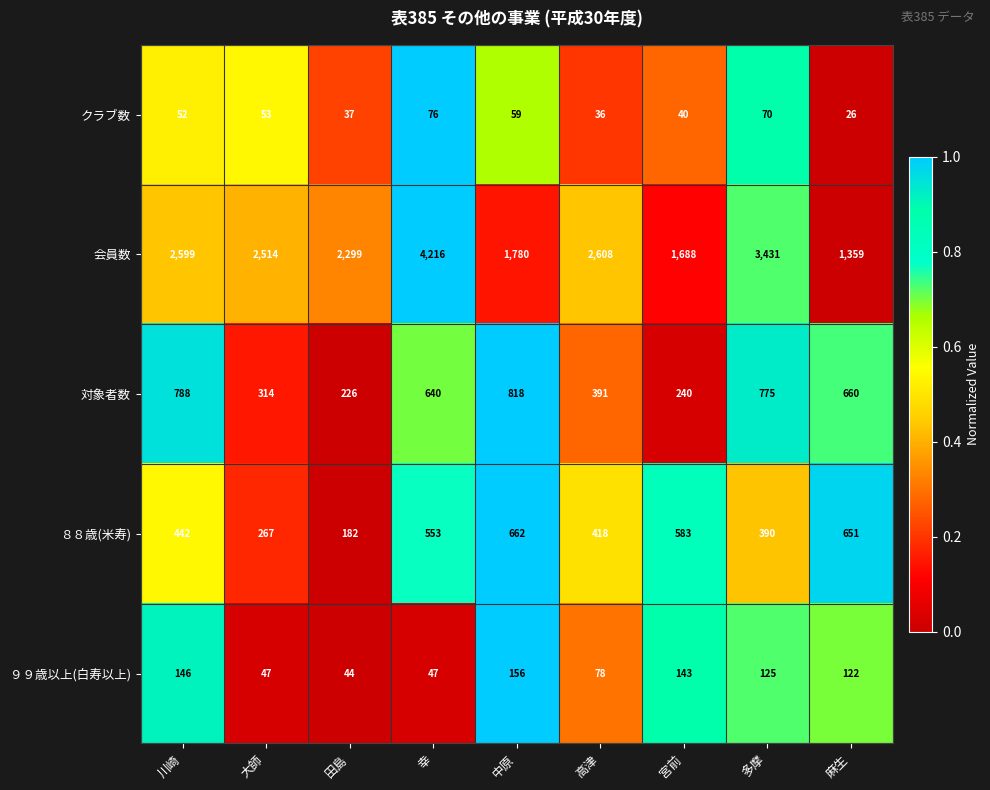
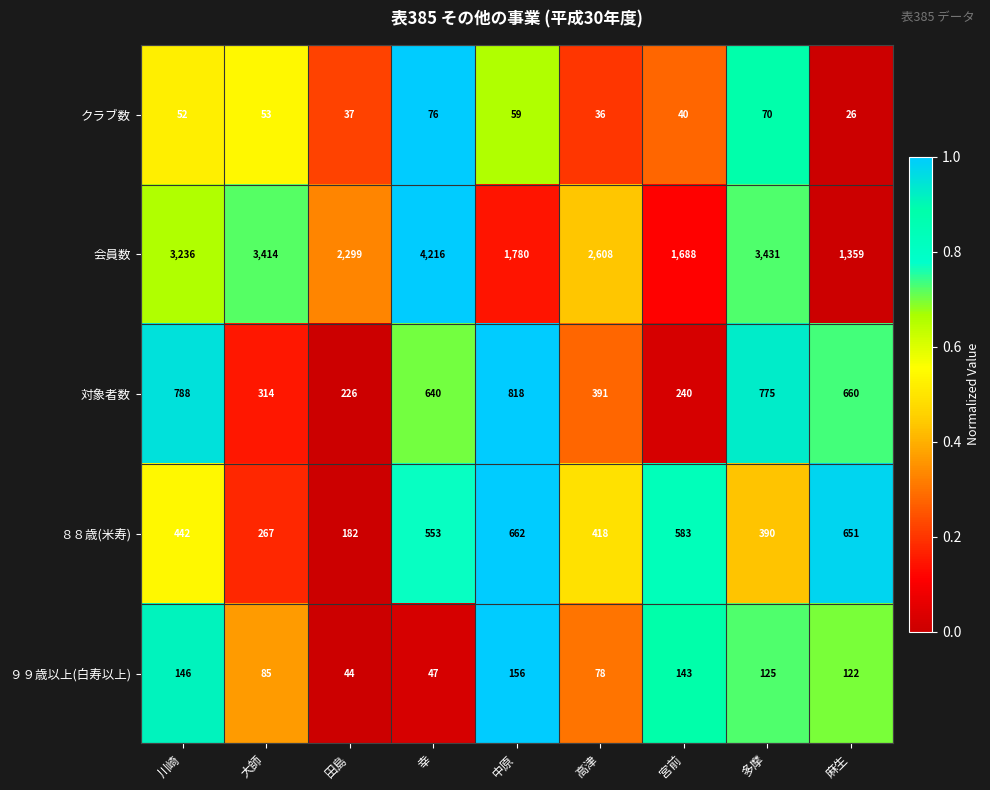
会員数, 川崎: 2,599 -> 3,236
会員数, 大師: 2,514 -> 3,414
９９歳以上(白寿以上), 大師: 47 -> 85
